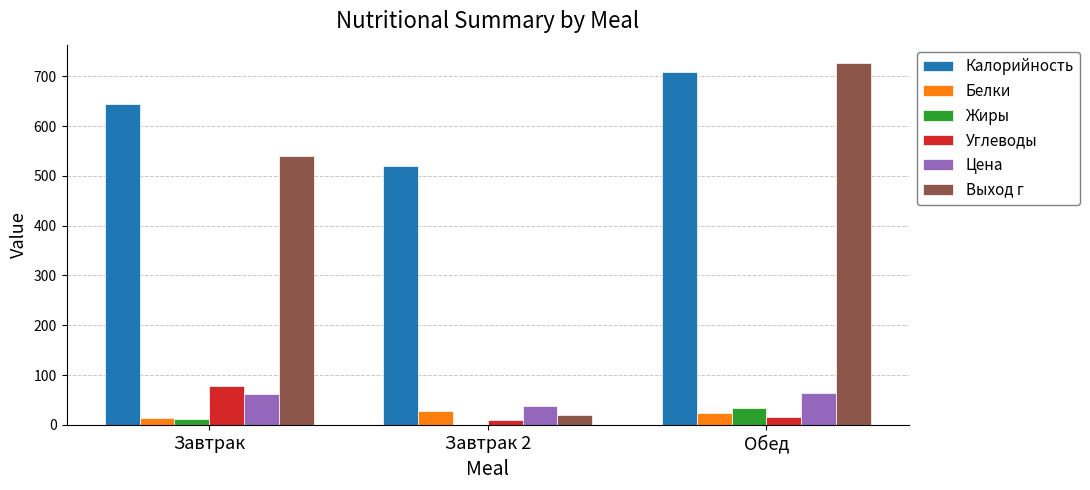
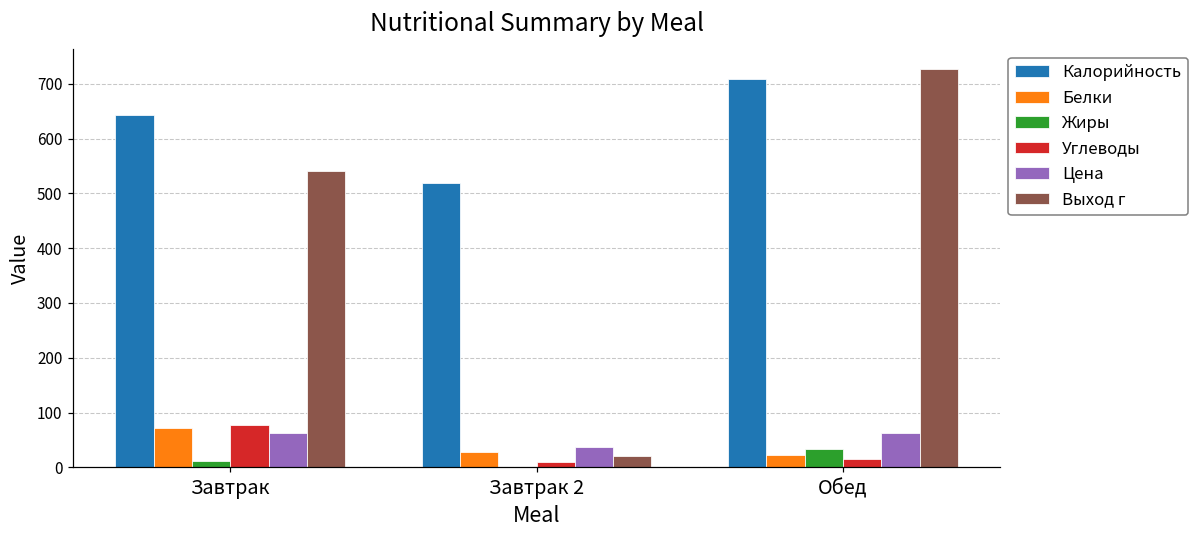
Белки, Завтрак: 10 -> 70
